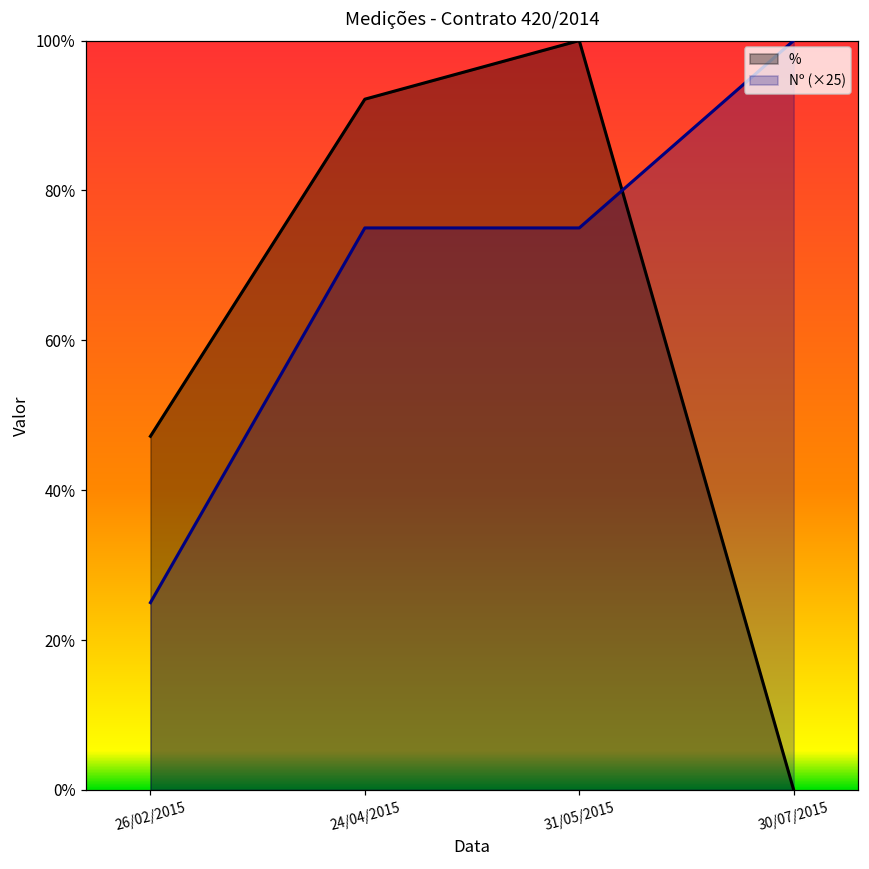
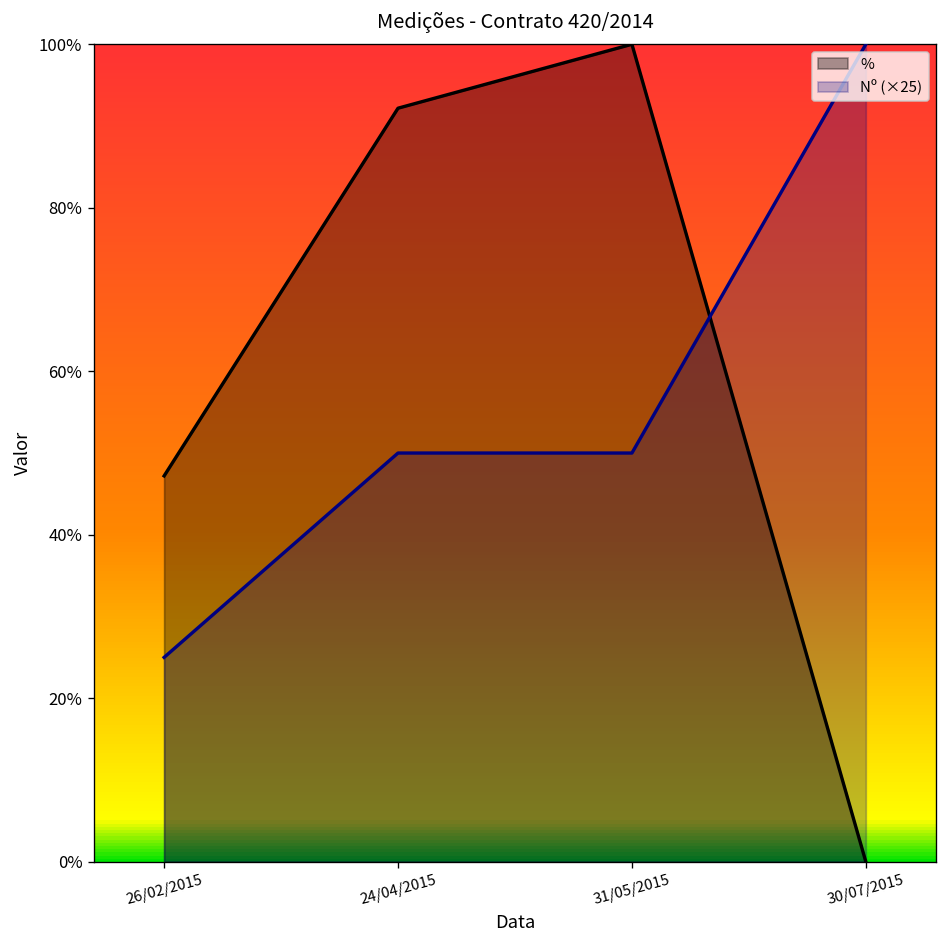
Nº (×25), 24/04/2015: 75% -> 50%
Nº (×25), 31/05/2015: 75% -> 50%
